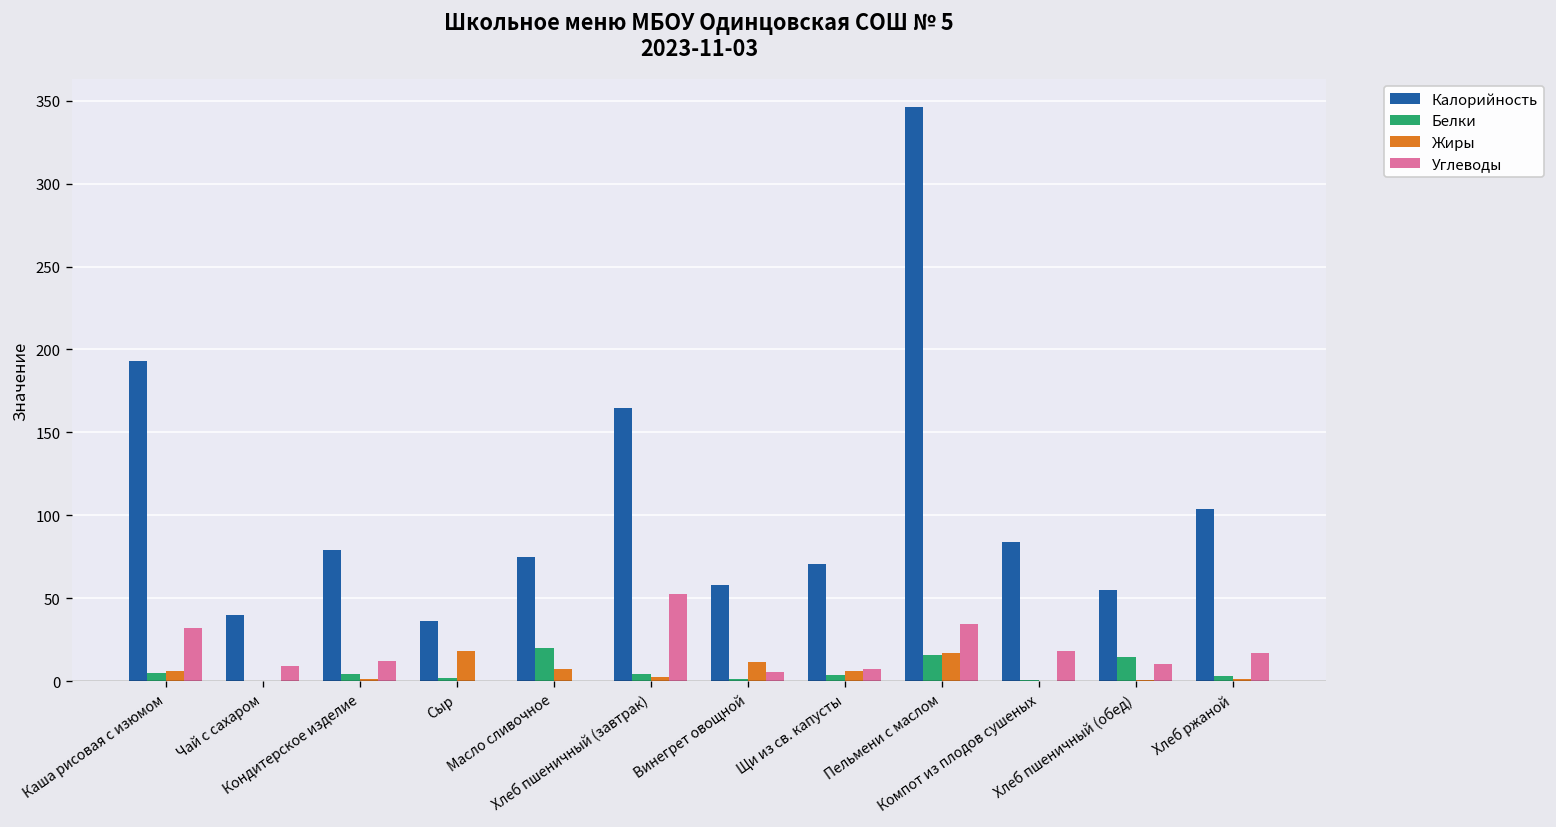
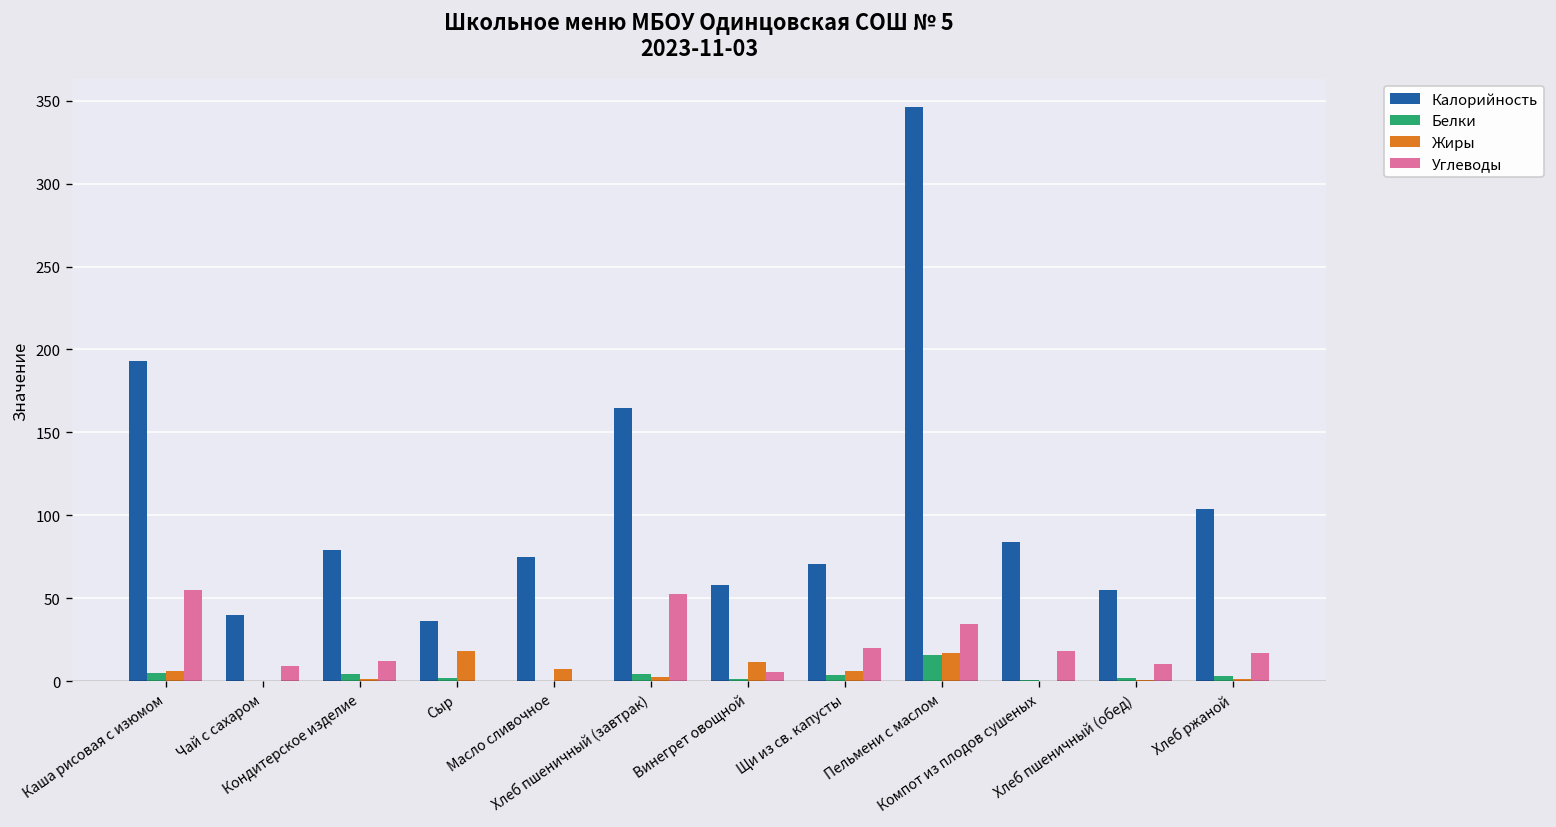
Углеводы, Каша рисовая с изюмом: 32 -> 55
Белки, Масло сливочное: 20 -> 0
Углеводы, Щи из св. капусты: 7 -> 20
Белки, Хлеб пшеничный (обед): 15 -> 2
